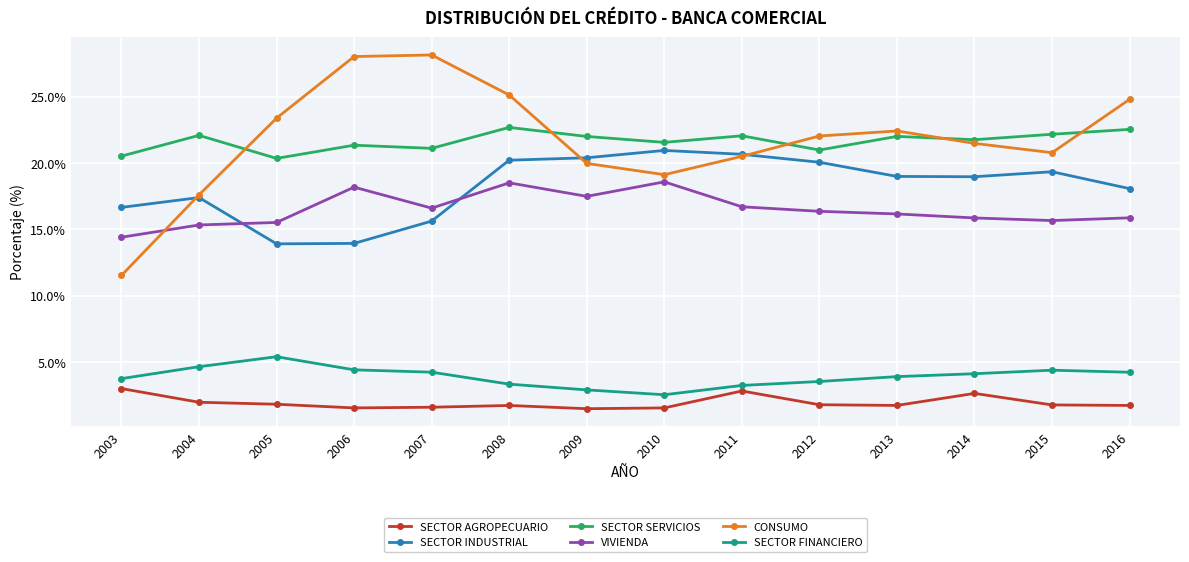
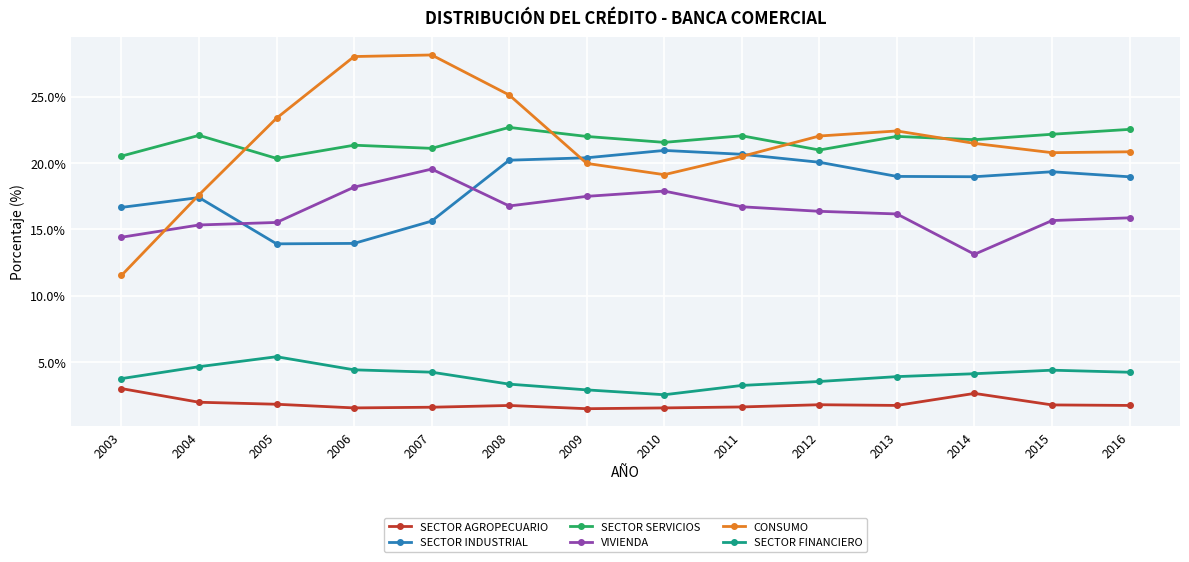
VIVIENDA, 2007: 16.6% -> 19.5%
VIVIENDA, 2008: 18.5% -> 16.8%
VIVIENDA, 2010: 18.6% -> 17.9%
SECTOR AGROPECUARIO, 2011: 2.8% -> 1.6%
VIVIENDA, 2014: 15.9% -> 13.1%
SECTOR INDUSTRIAL, 2016: 18.1% -> 19.0%
CONSUMO, 2016: 24.8% -> 20.8%
